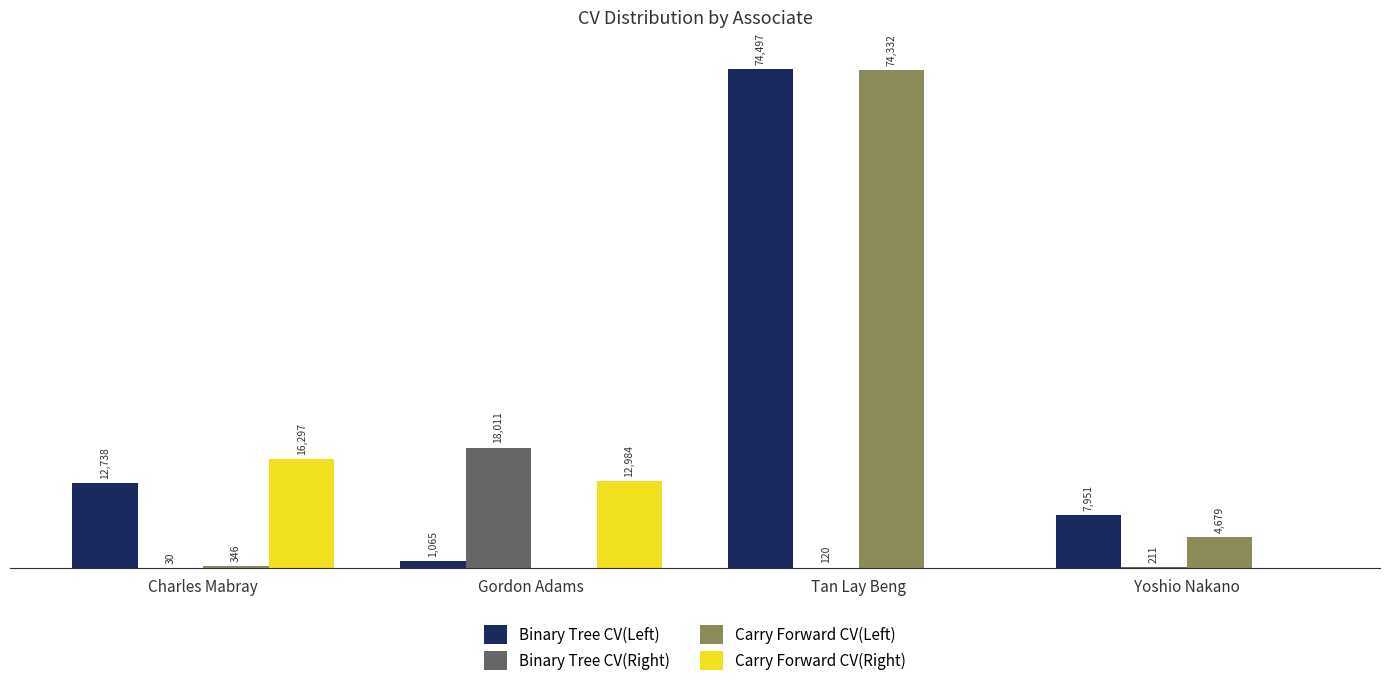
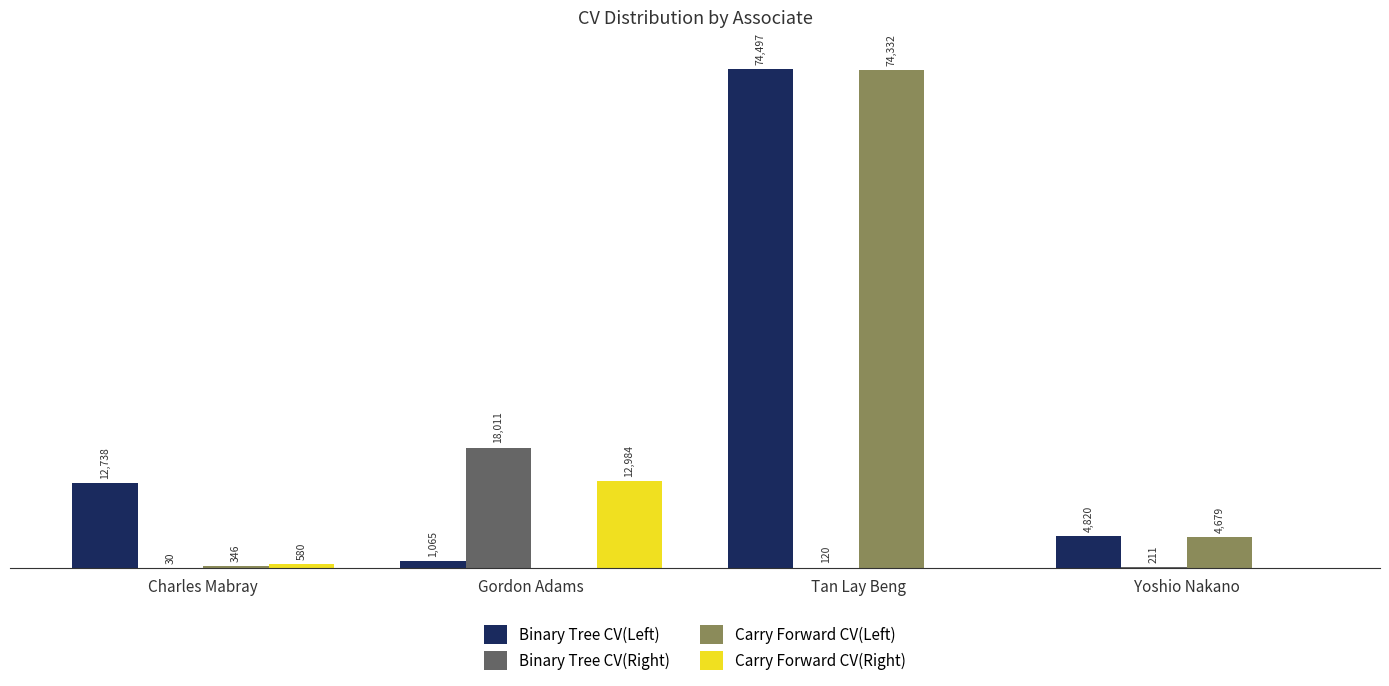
Carry Forward CV(Right), Charles Mabray: 16,297 -> 580
Binary Tree CV(Left), Yoshio Nakano: 7,951 -> 4,820
